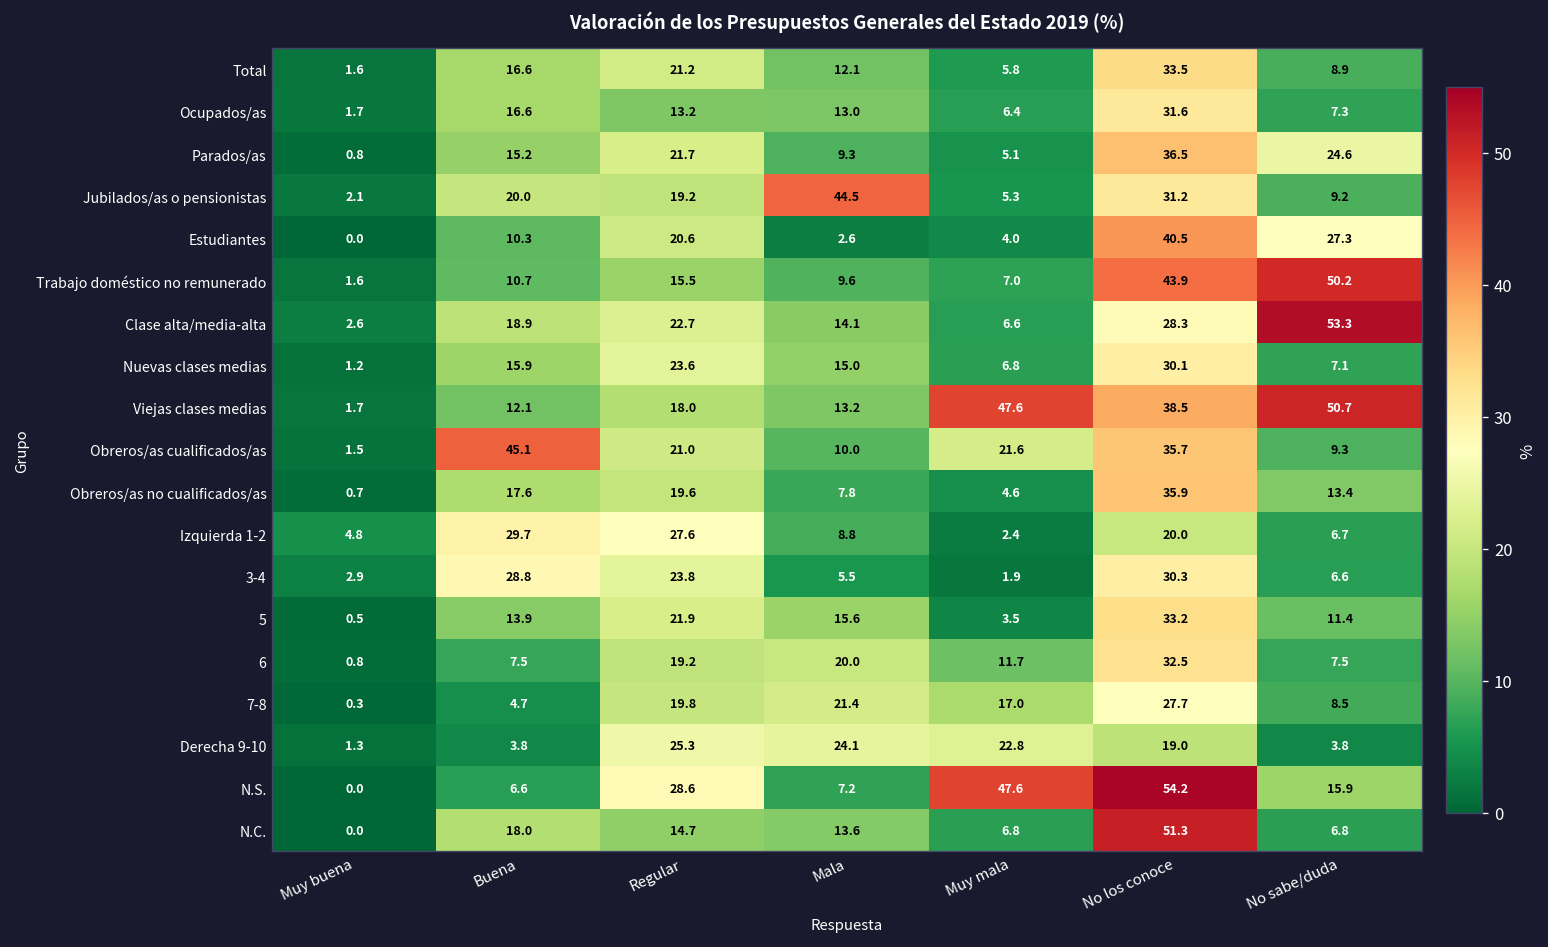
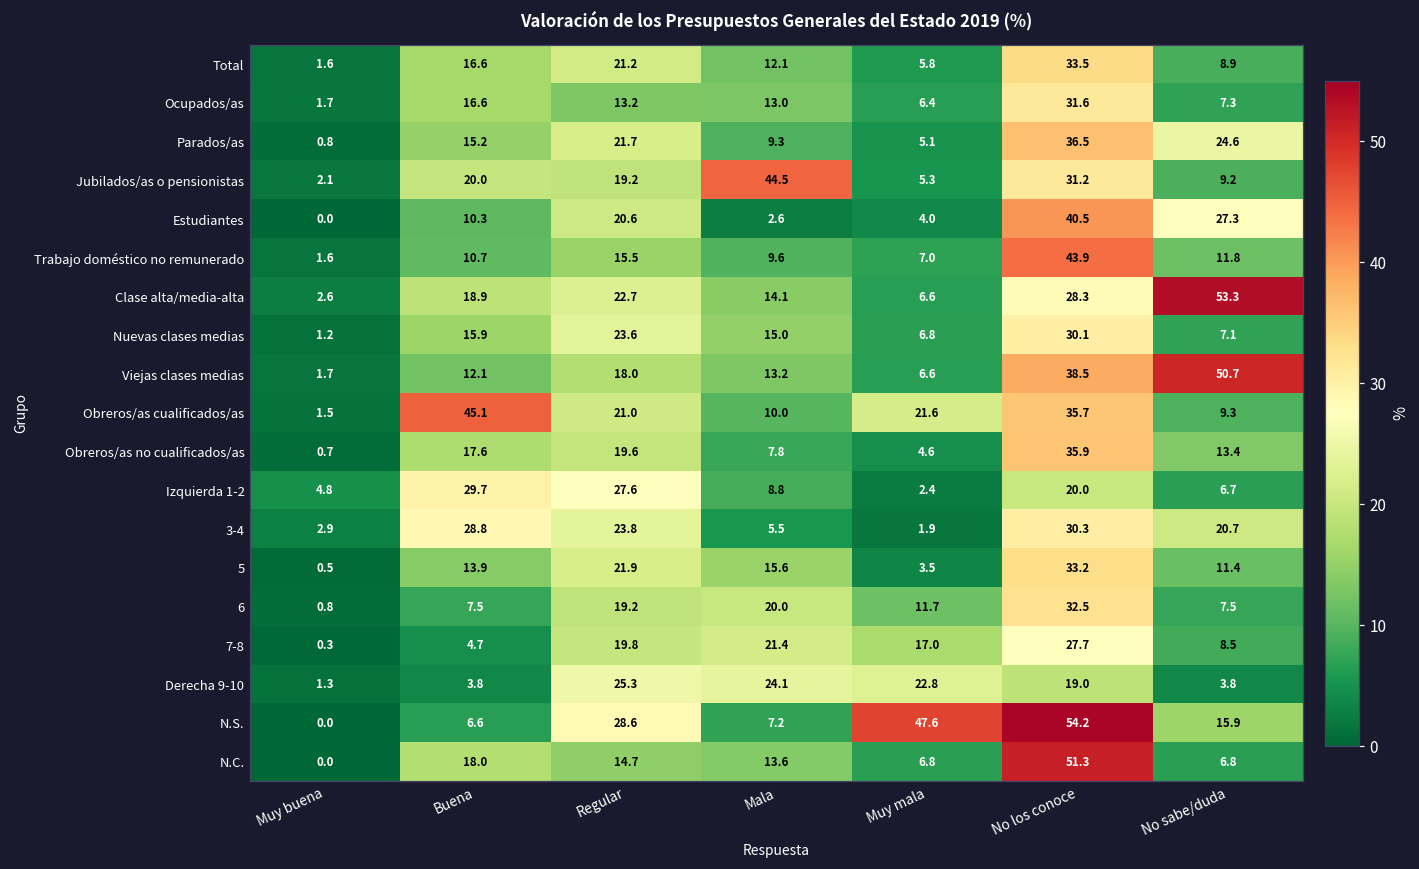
Trabajo doméstico no remunerado, No sabe/duda: 50.2 -> 11.8
Viejas clases medias, Muy mala: 47.6 -> 6.6
3-4, No sabe/duda: 6.6 -> 20.7
